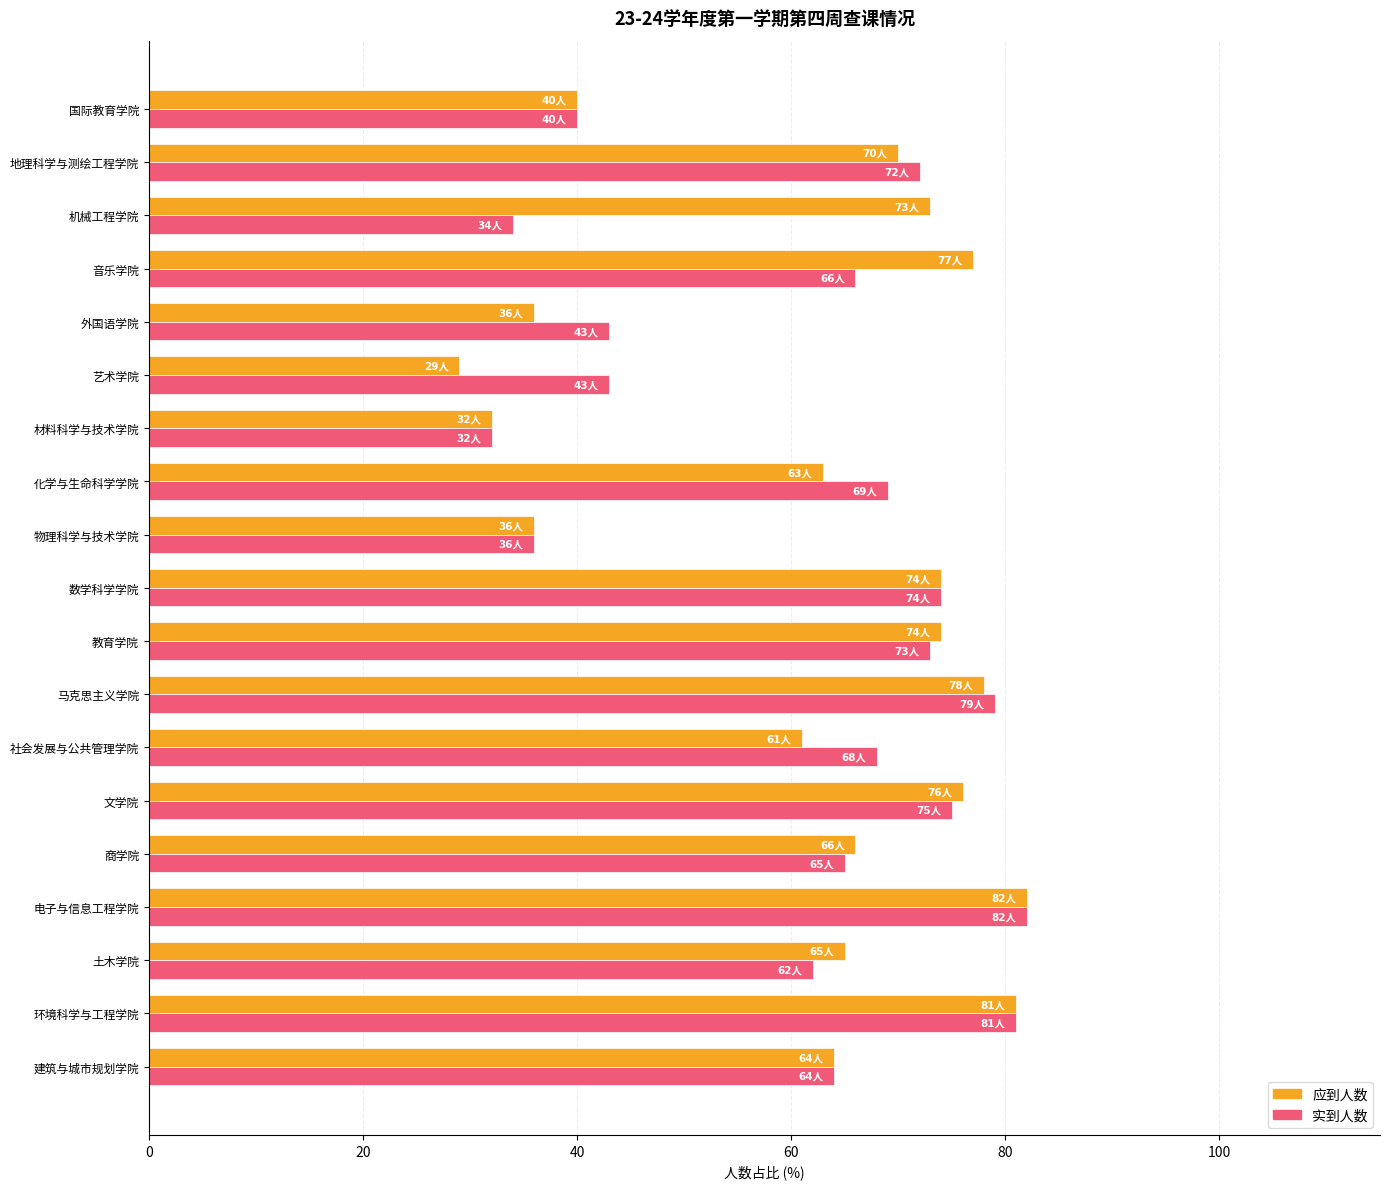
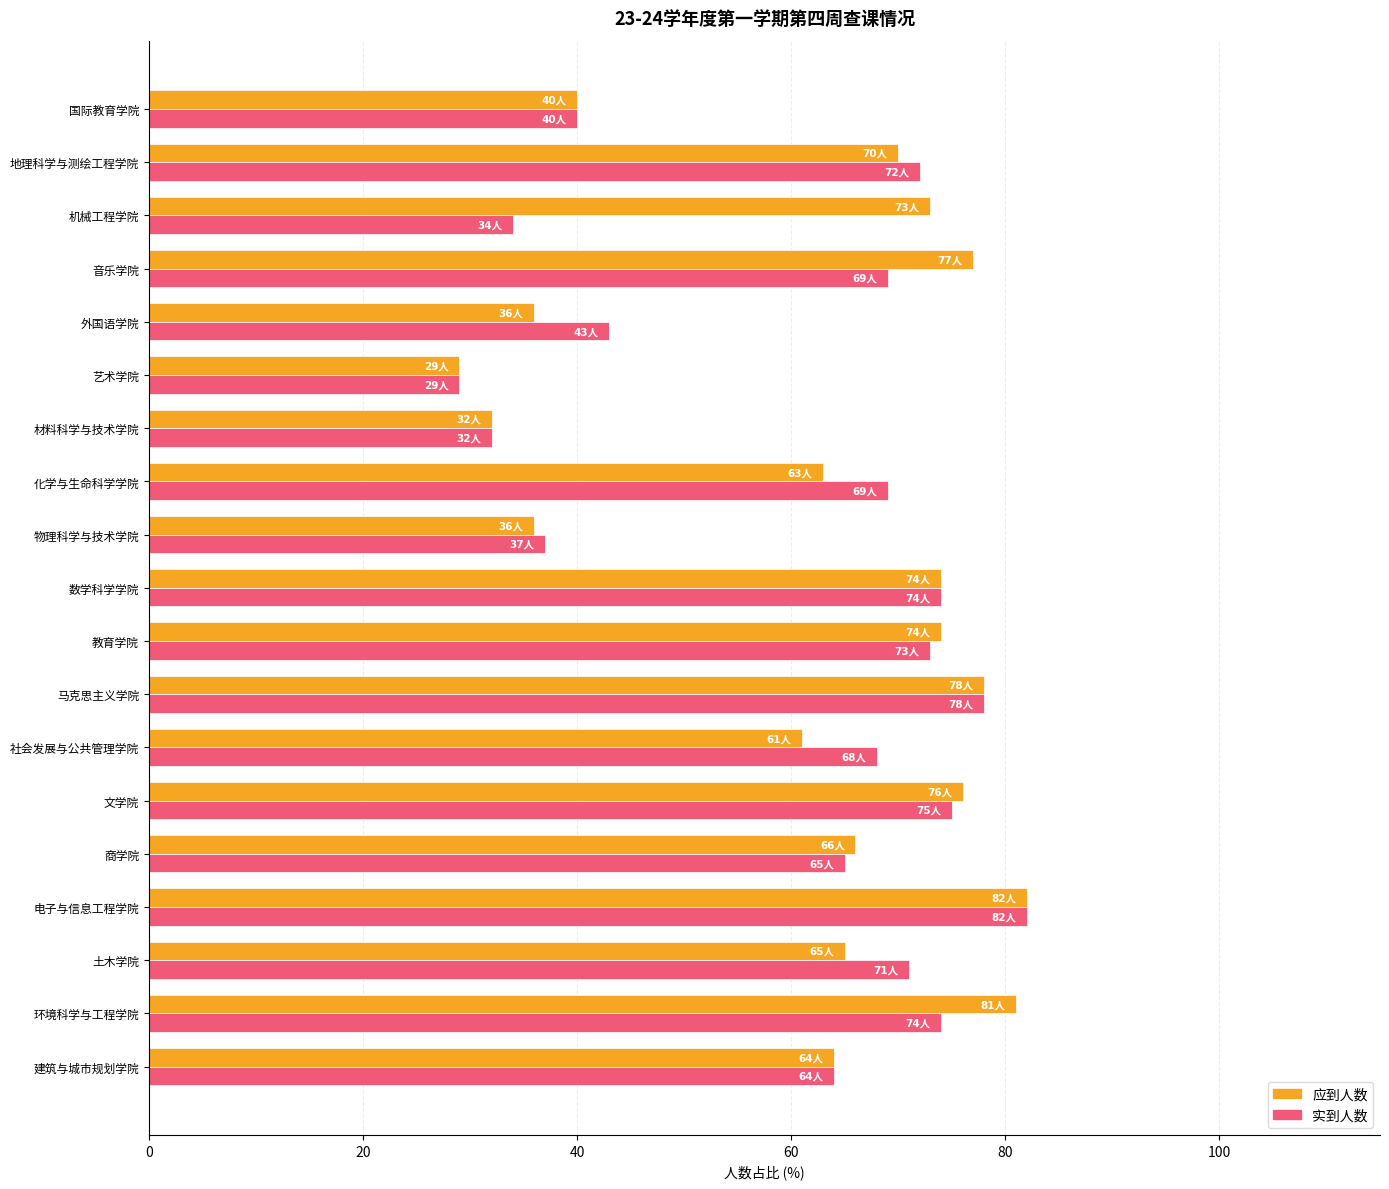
实到人数, 音乐学院: 66人 -> 69人
实到人数, 艺术学院: 43人 -> 29人
实到人数, 物理科学与技术学院: 36人 -> 37人
实到人数, 马克思主义学院: 79人 -> 78人
实到人数, 土木学院: 62人 -> 71人
实到人数, 环境科学与工程学院: 81人 -> 74人
